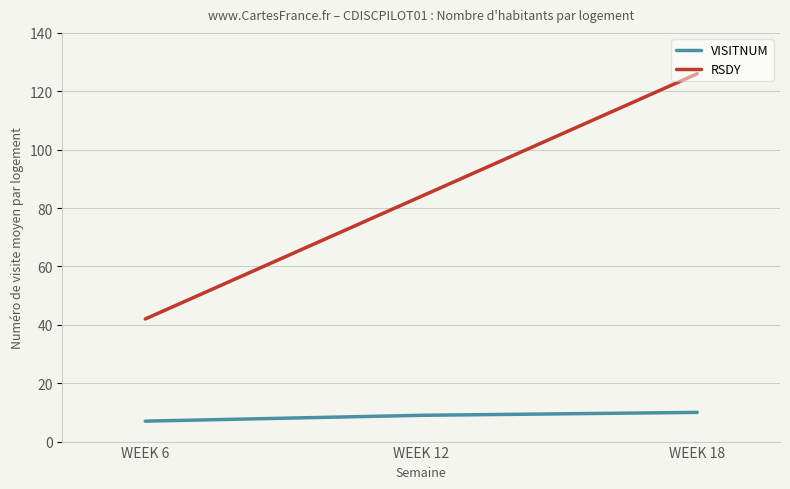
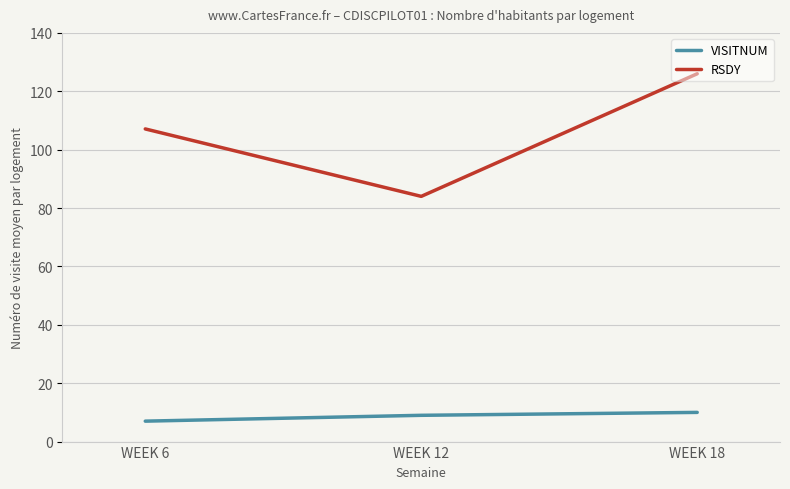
RSDY, WEEK 6: 42 -> 107
